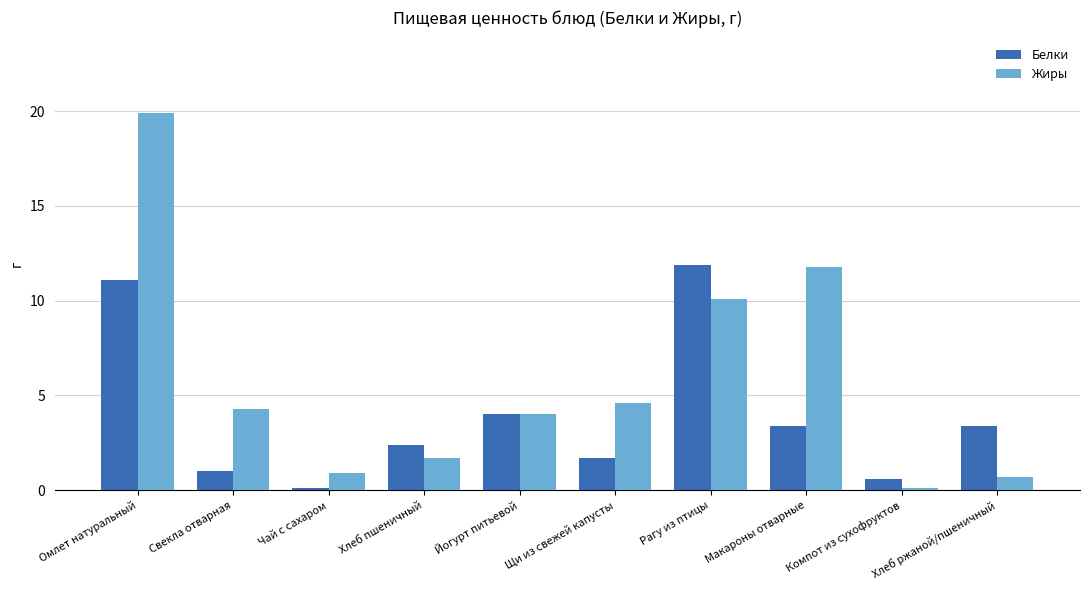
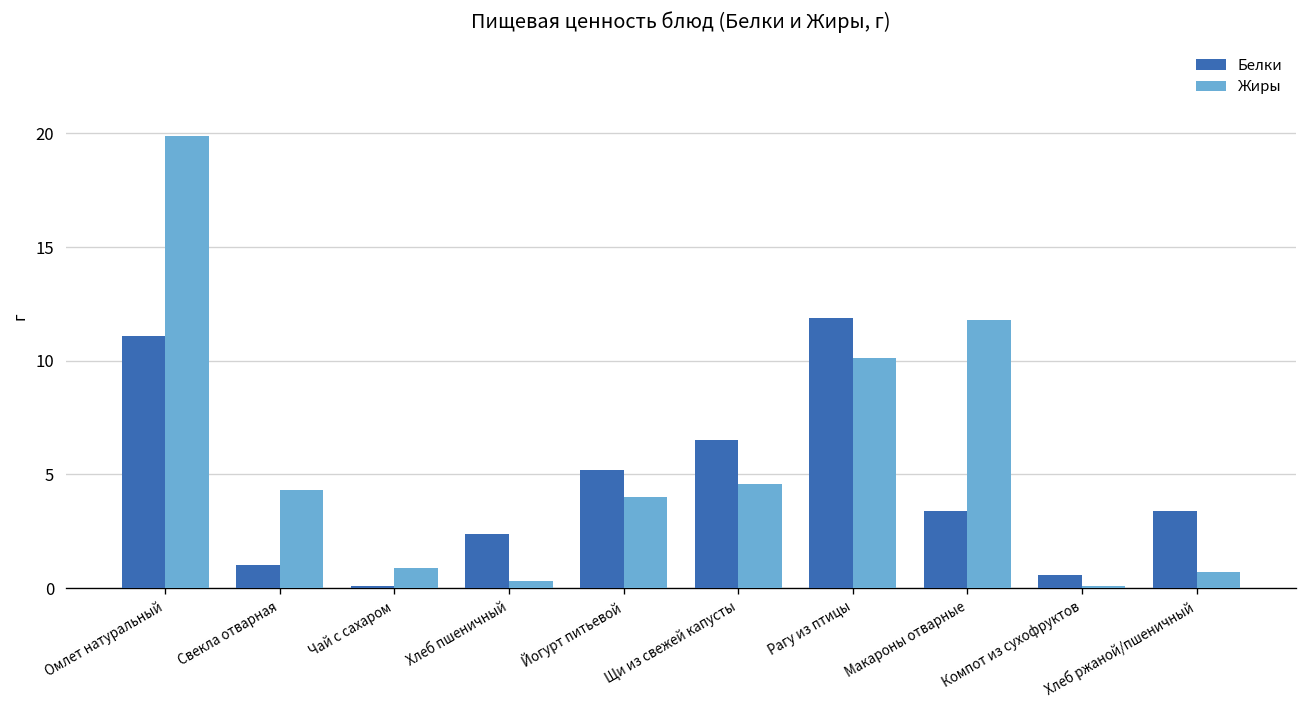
Жиры, Хлеб пшеничный: 1.7 -> 0.3
Белки, Йогурт питьевой: 4.0 -> 5.2
Белки, Щи из свежей капусты: 1.7 -> 6.5
